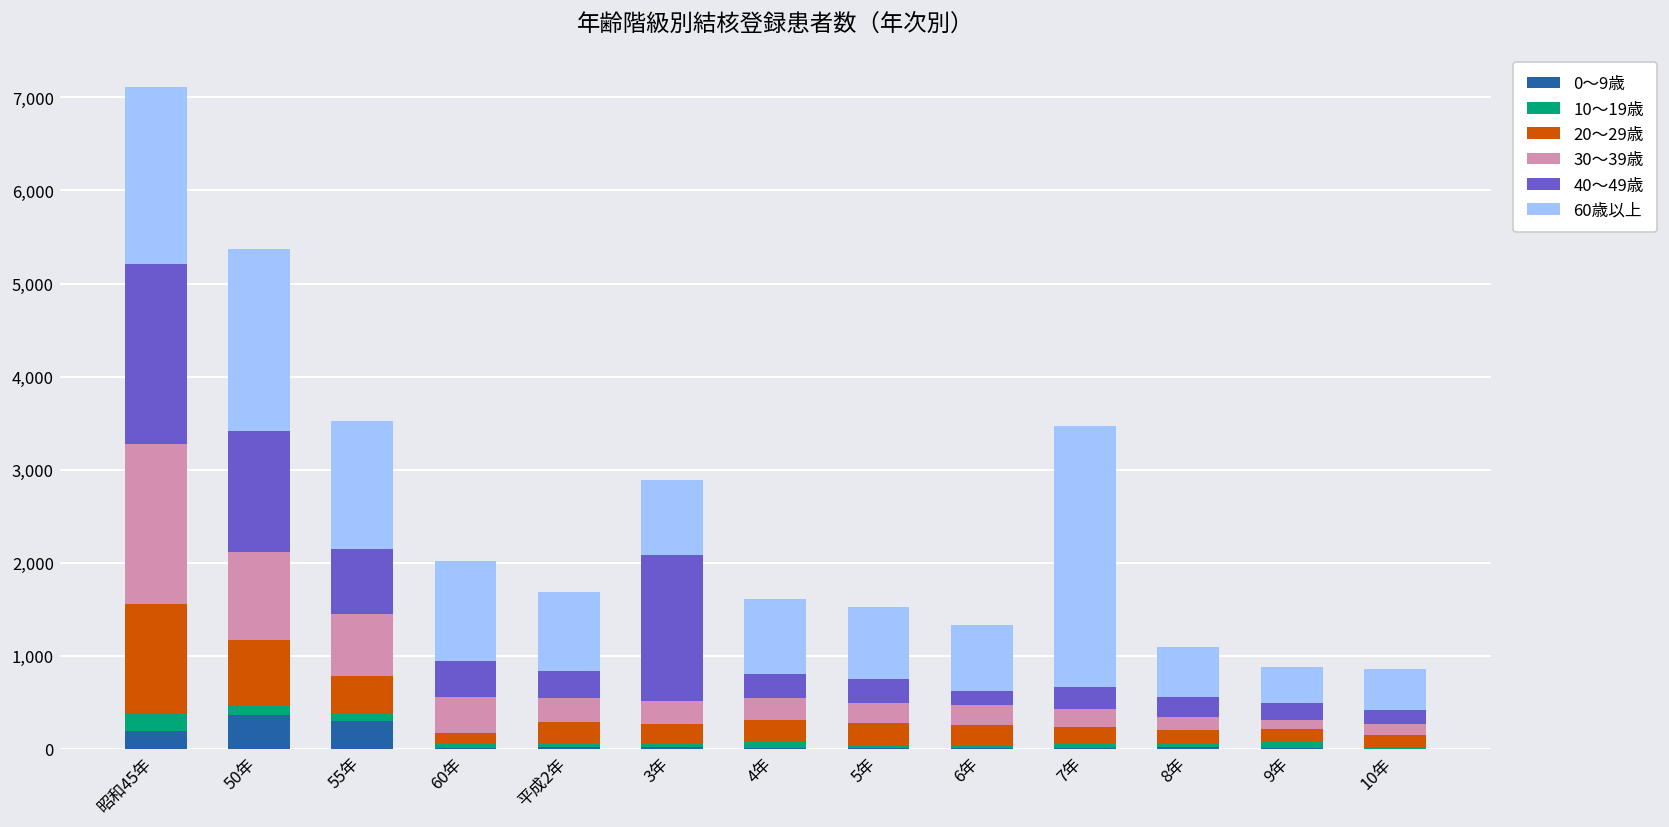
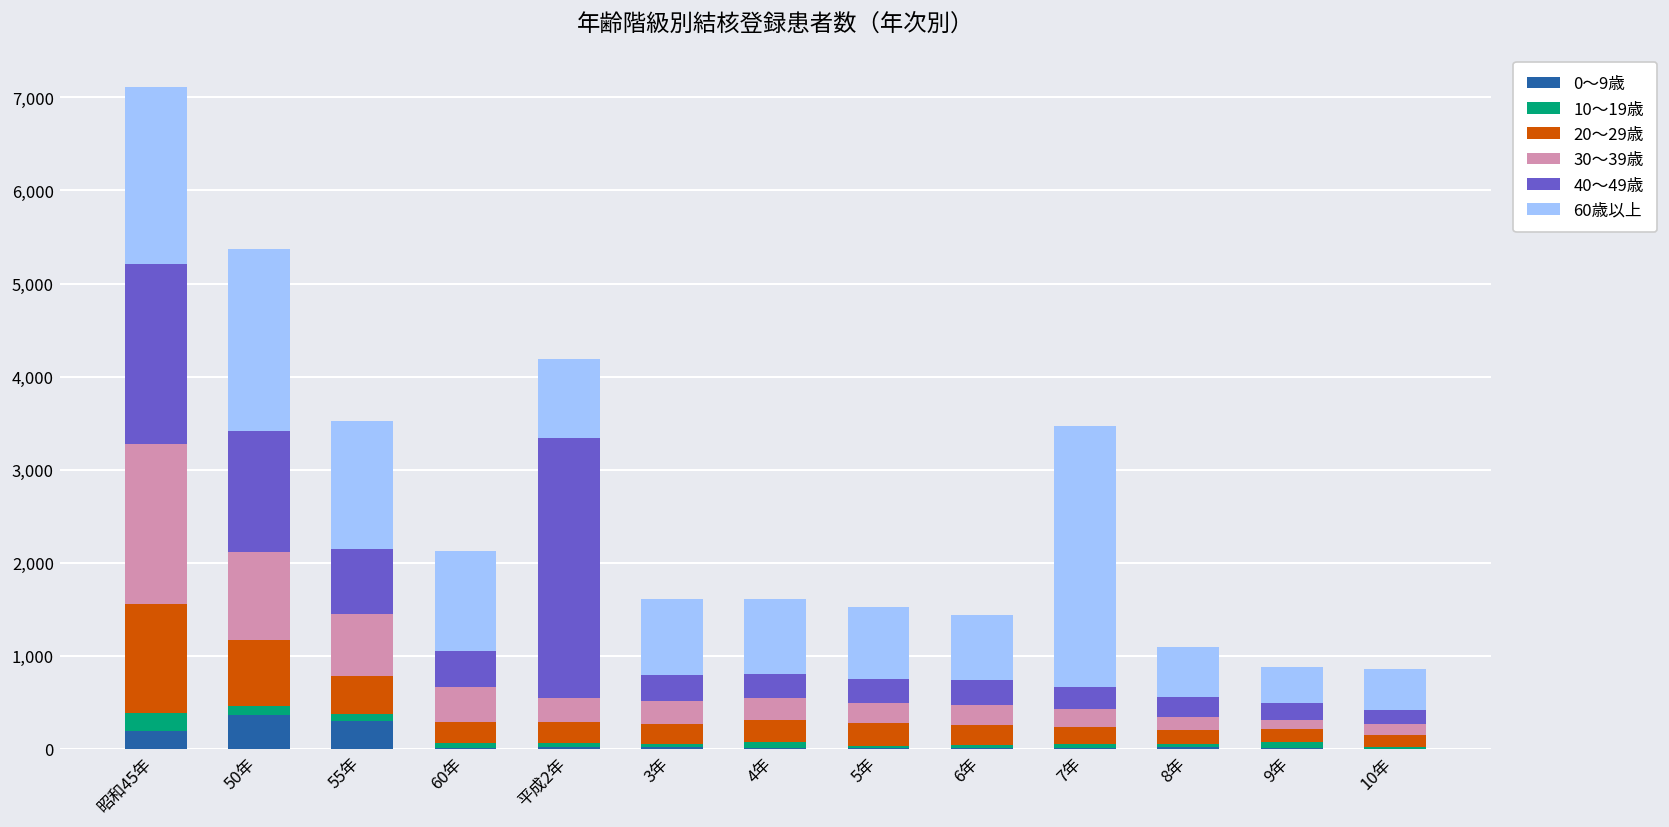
20～29歳, 60年: 100 -> 200
40～49歳, 平成2年: 300 -> 2,800
40～49歳, 3年: 1,600 -> 300
40～49歳, 6年: 100 -> 300
